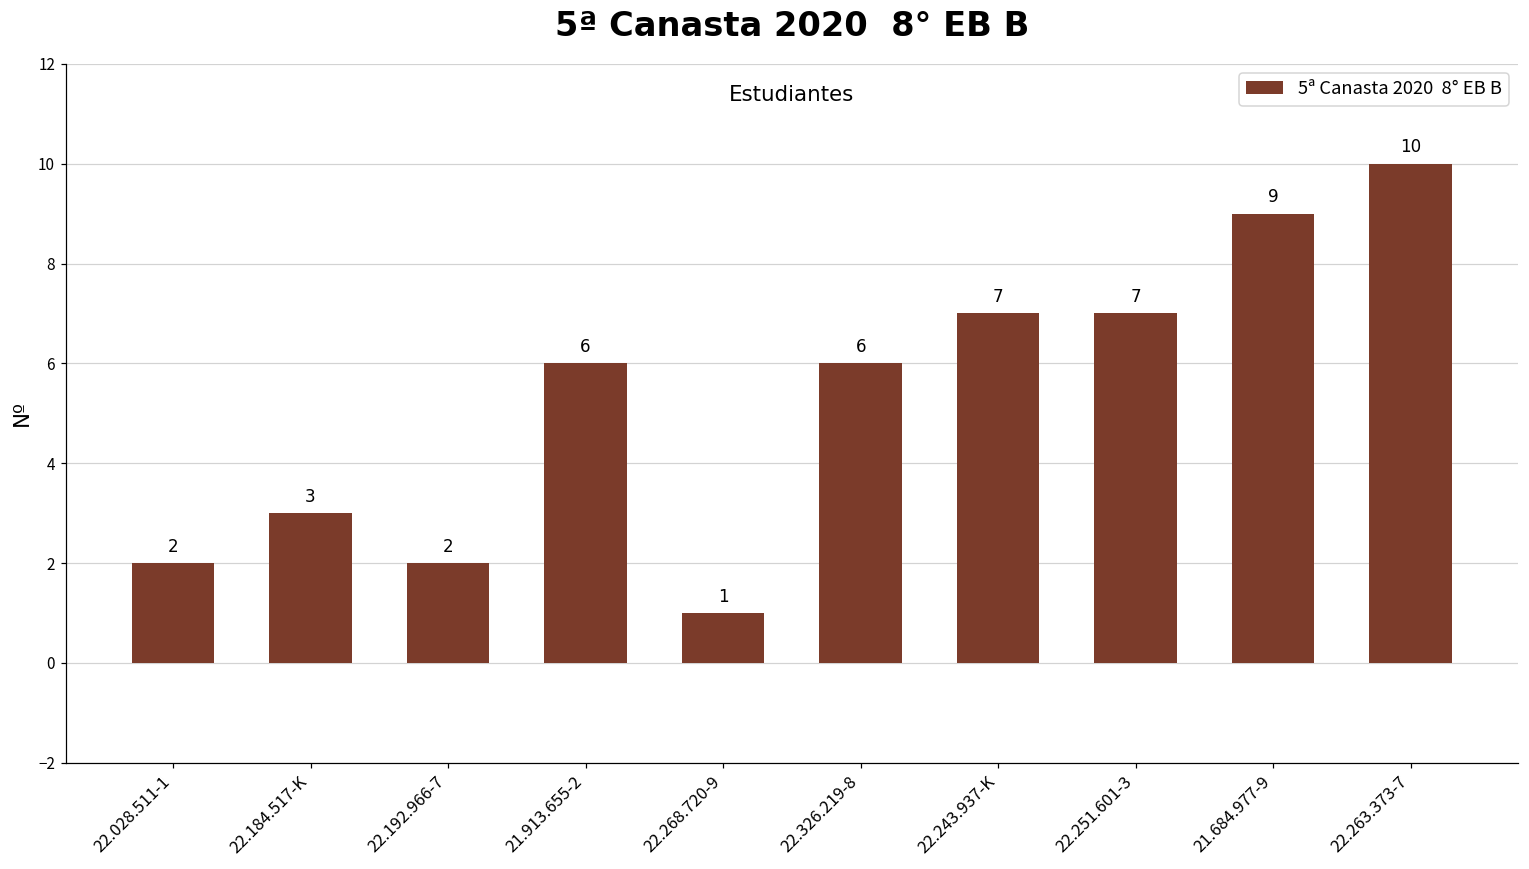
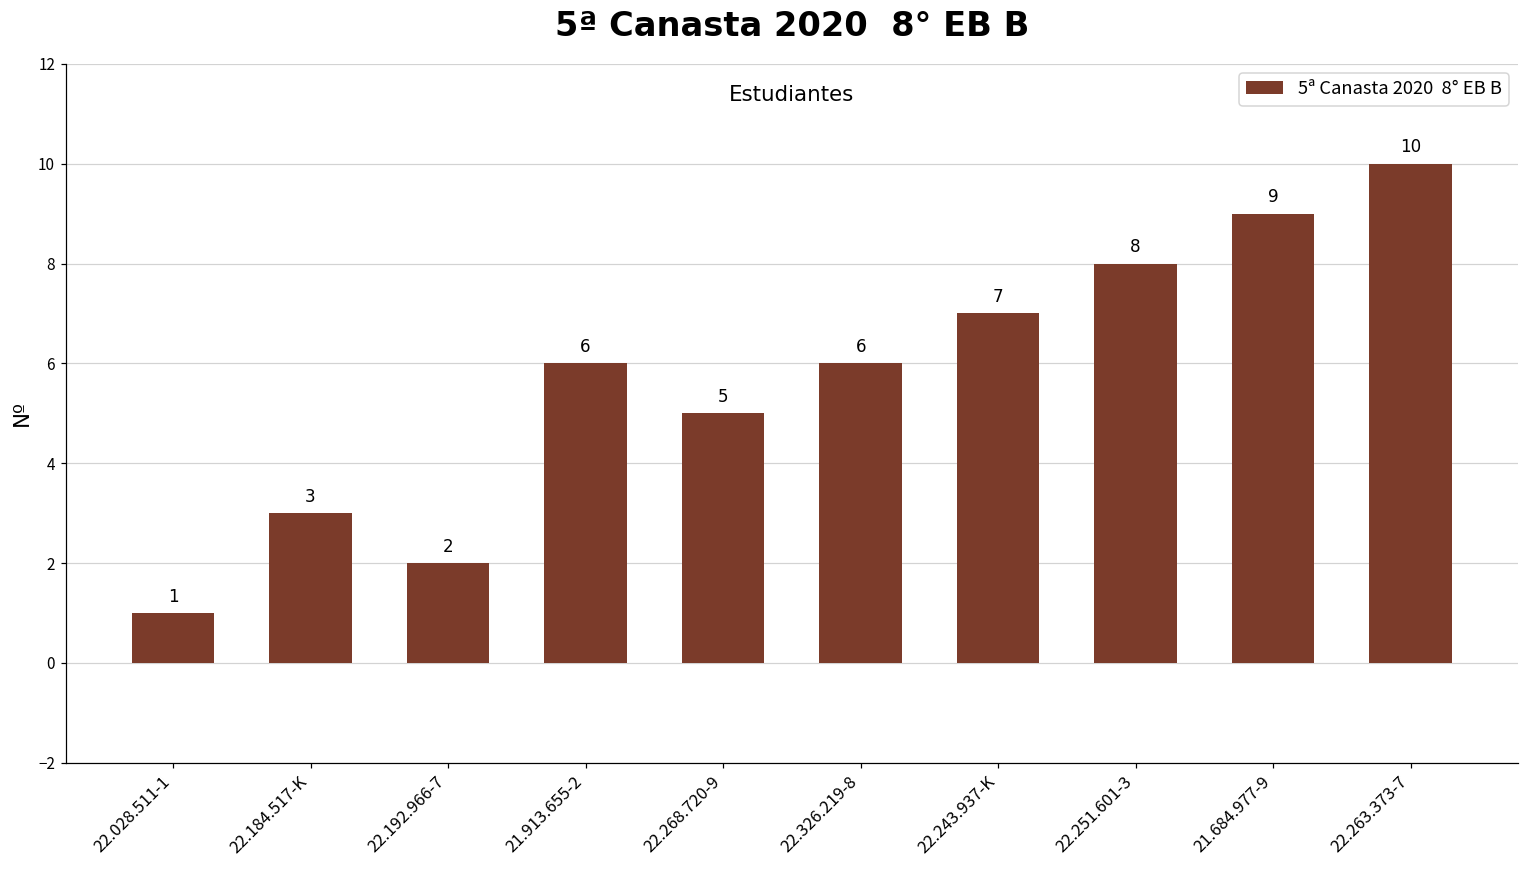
22.028.511-1: 2 -> 1
22.268.720-9: 1 -> 5
22.251.601-3: 7 -> 8
